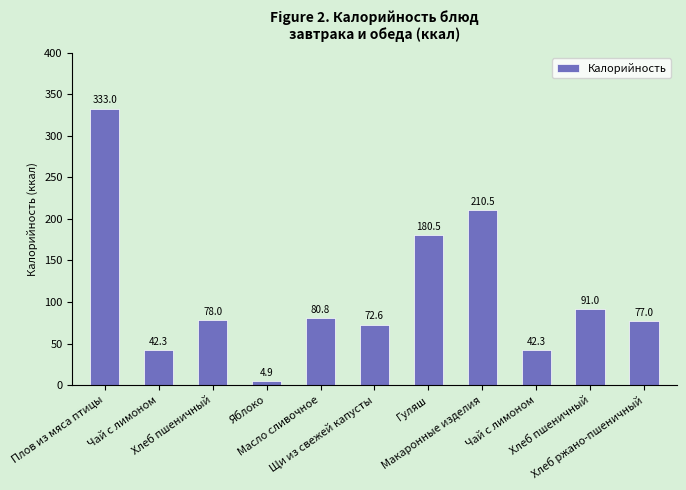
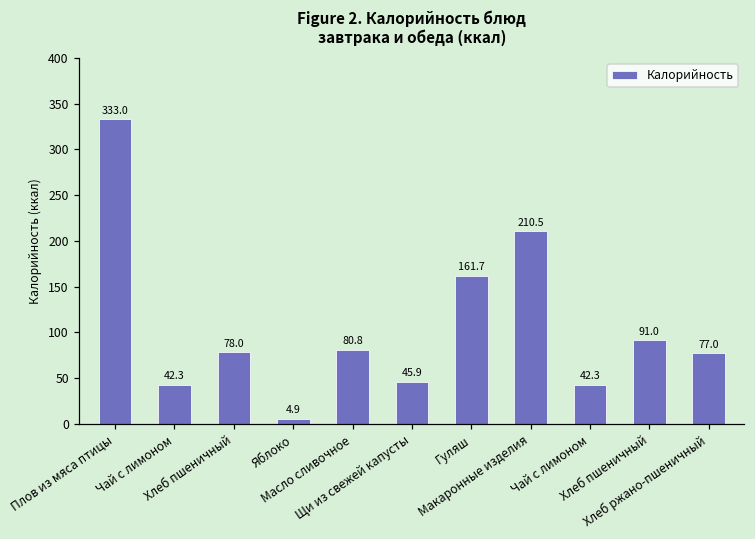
Щи из свежей капусты: 72.6 -> 45.9
Гуляш: 180.5 -> 161.7
